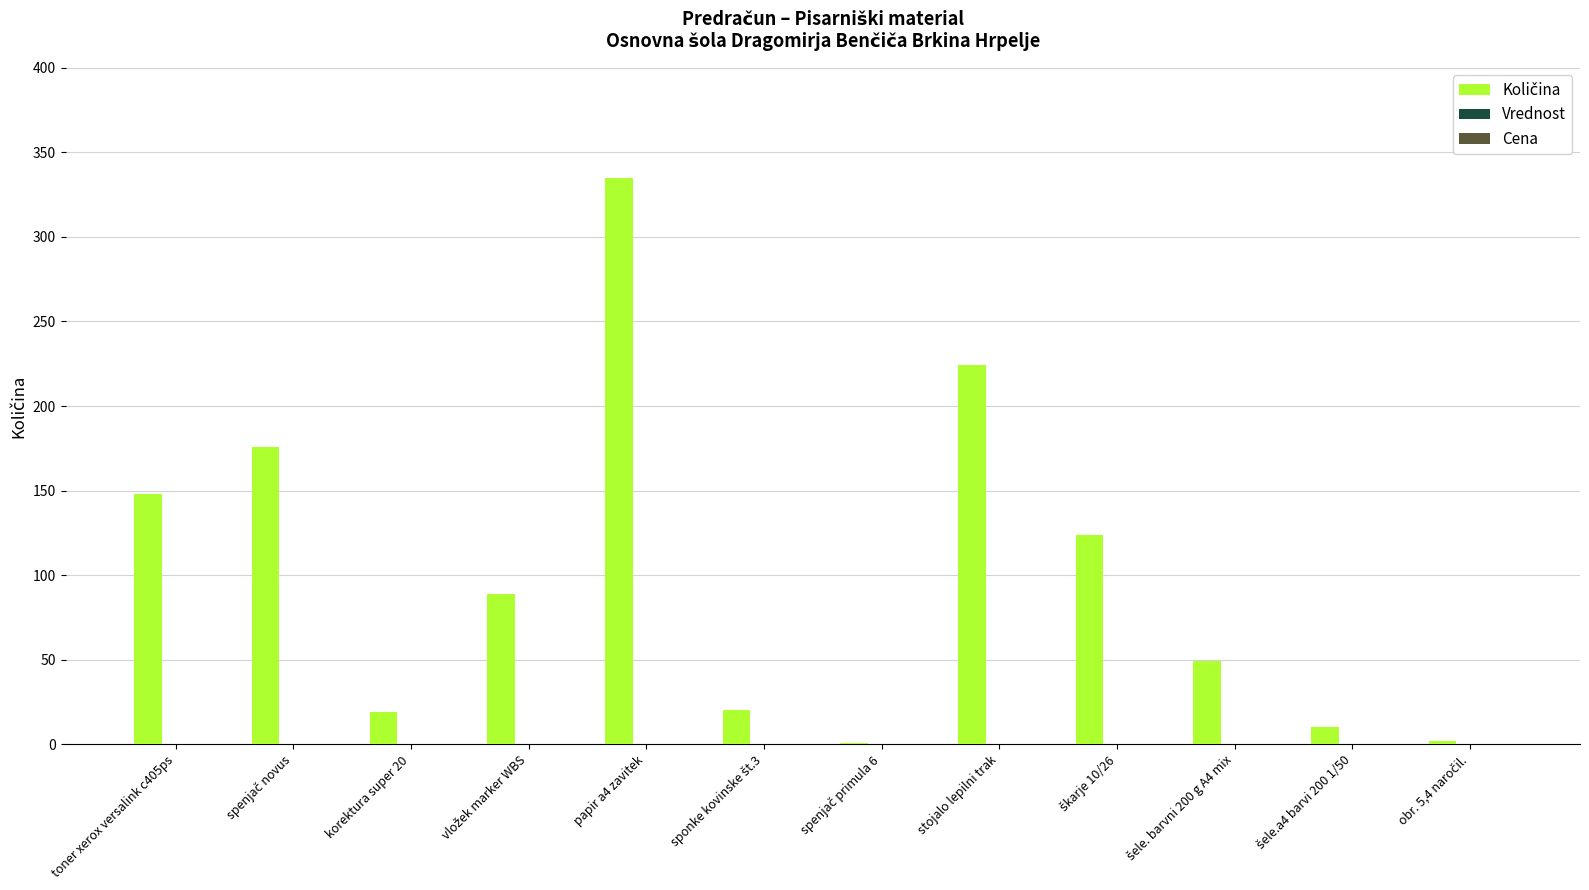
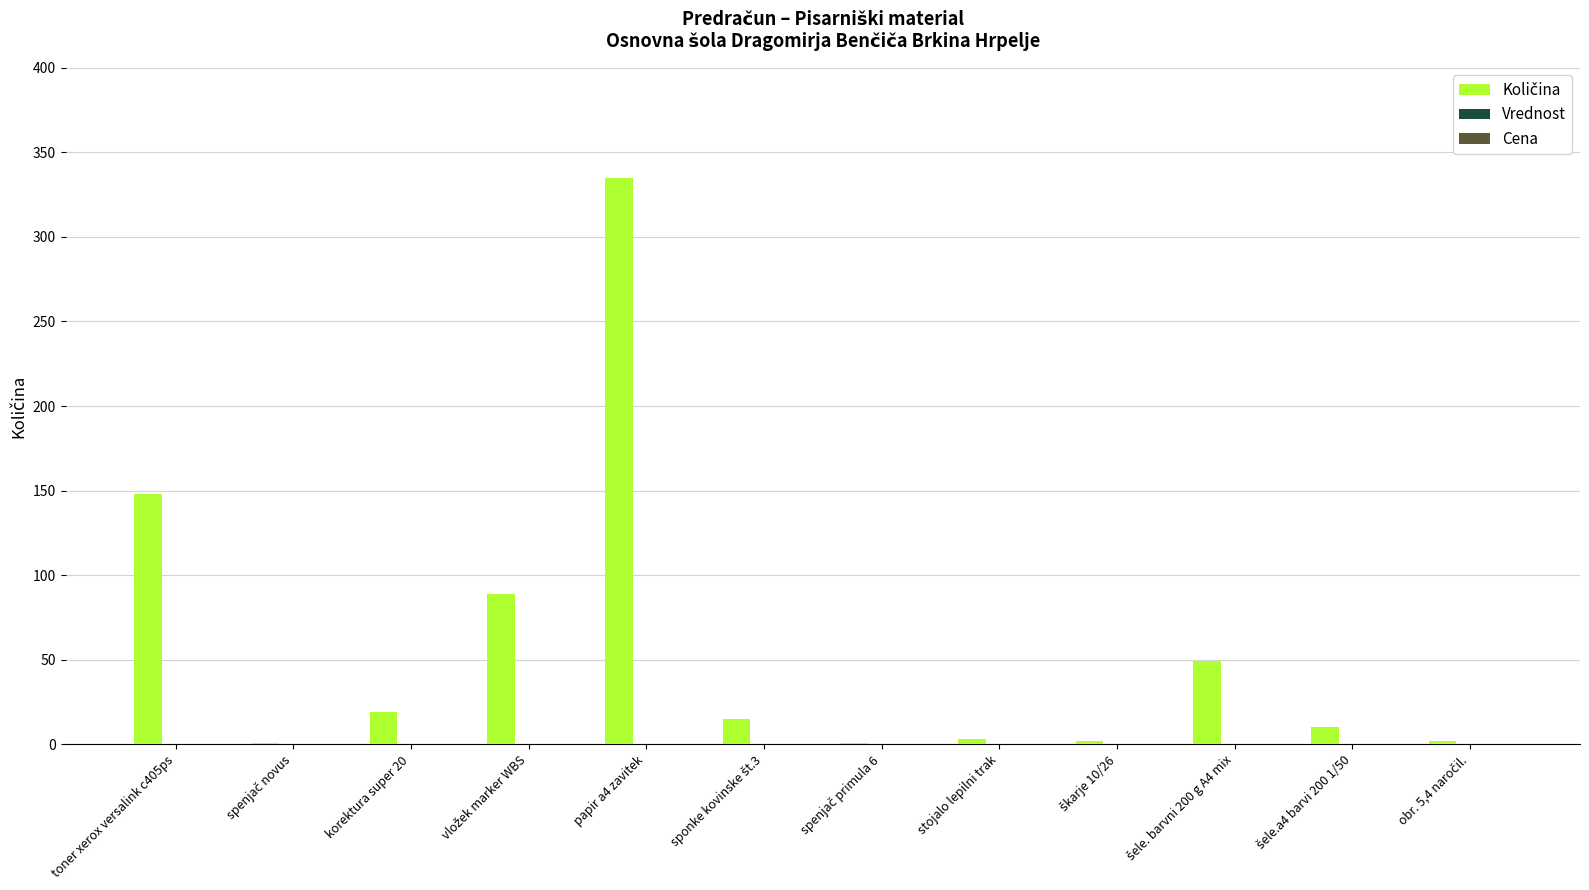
Količina, spenjač novus: 176 -> 1
Količina, sponke kovinske št.3: 20 -> 15
Količina, stojalo lepilni trak: 224 -> 3
Količina, škarje 10/26: 124 -> 2
